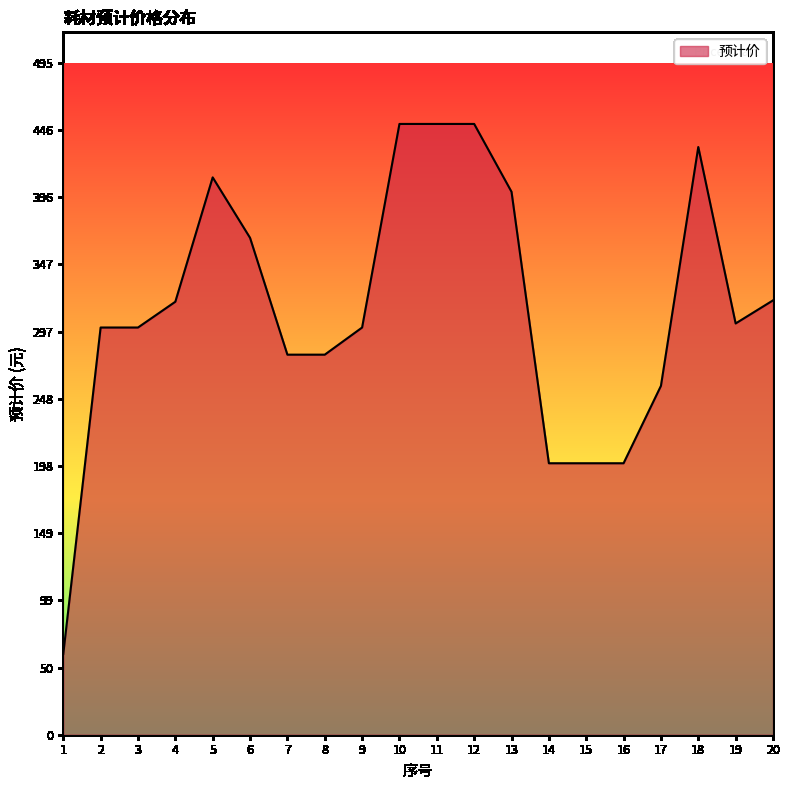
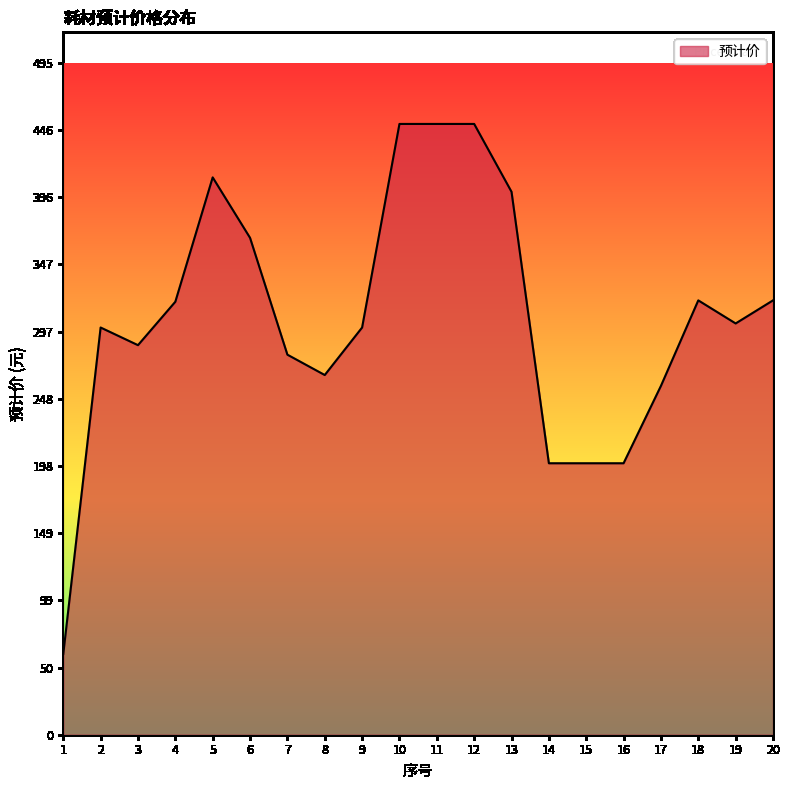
3: 300 -> 287
8: 280 -> 265
18: 433 -> 320
